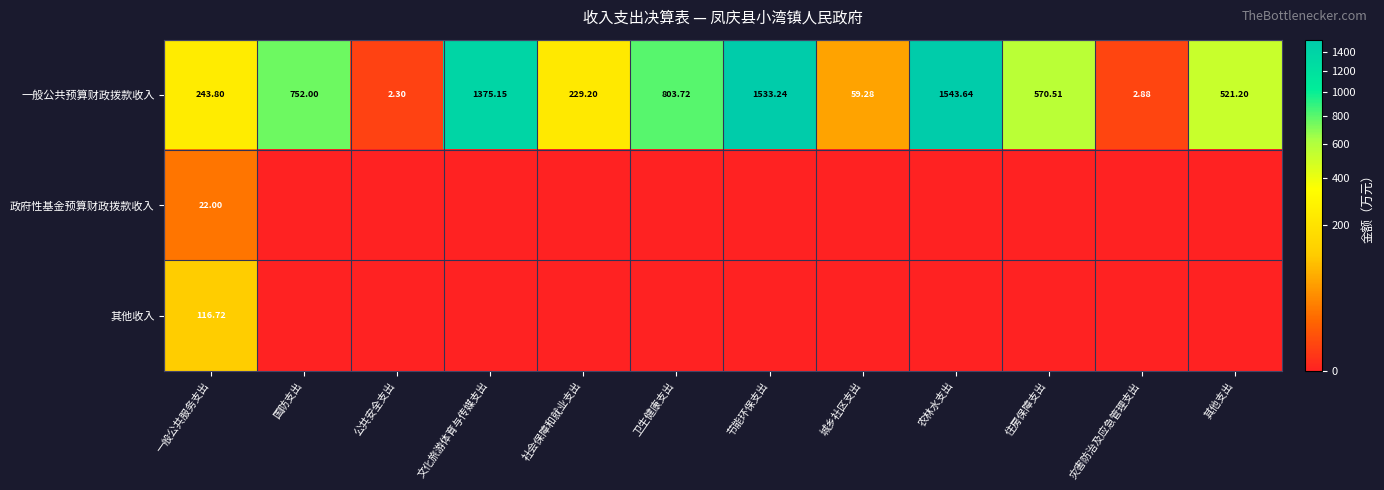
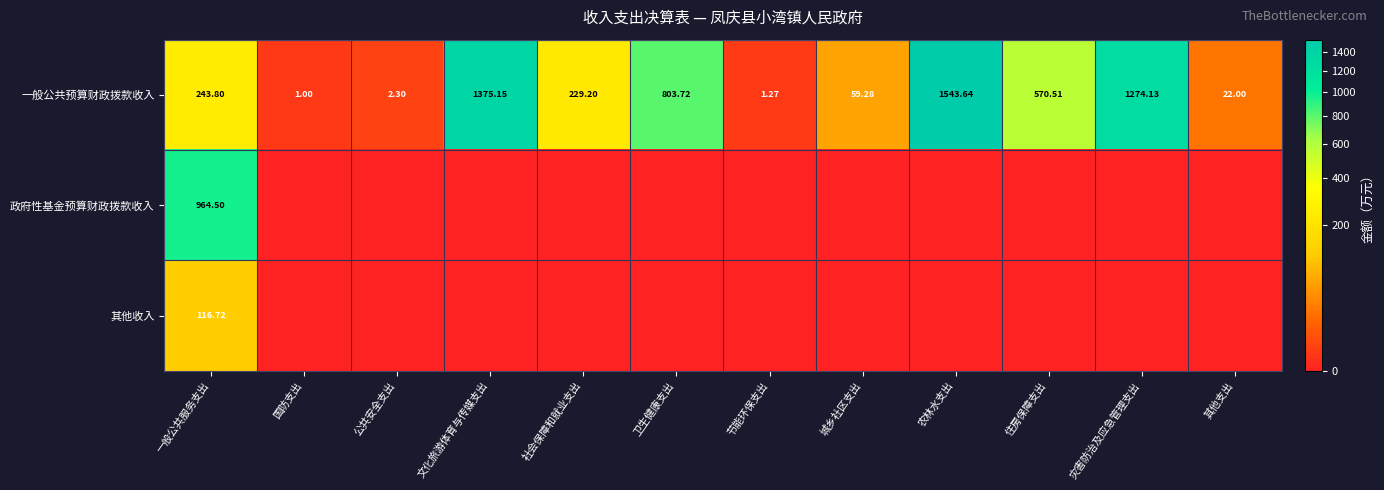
一般公共预算财政拨款收入, 国防支出: 752.00 -> 1.00
一般公共预算财政拨款收入, 节能环保支出: 1533.24 -> 1.27
一般公共预算财政拨款收入, 灾害防治及应急管理支出: 2.88 -> 1274.13
一般公共预算财政拨款收入, 其他支出: 521.20 -> 22.00
政府性基金预算财政拨款收入, 一般公共服务支出: 22.00 -> 964.50
